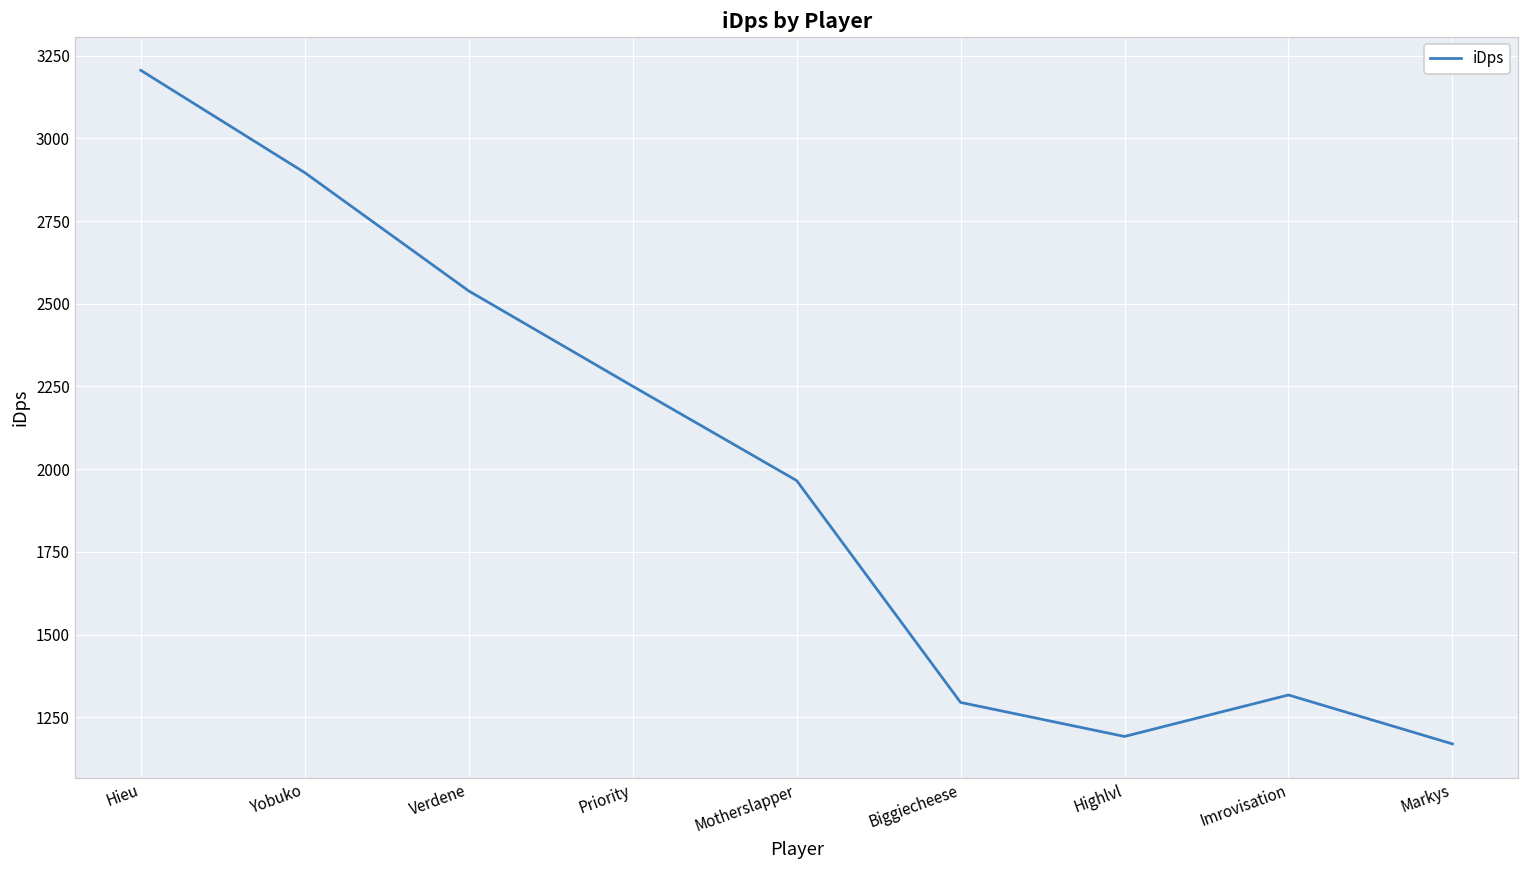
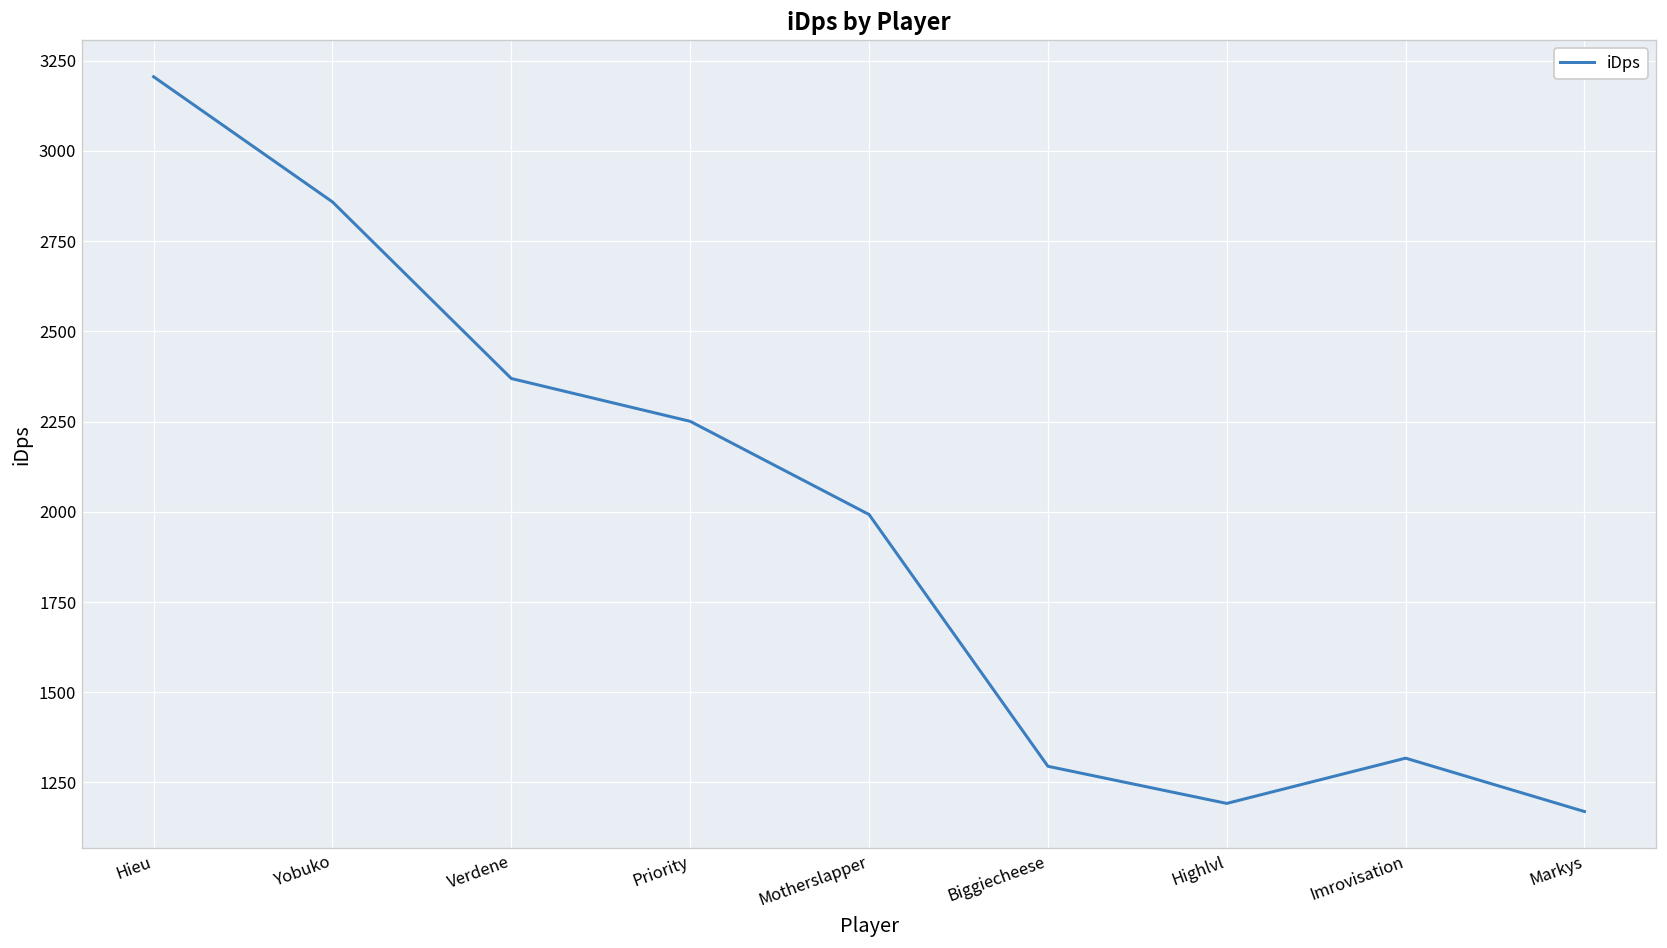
Yobuko: 2900 -> 2860
Verdene: 2540 -> 2370
Motherslapper: 1970 -> 1990
